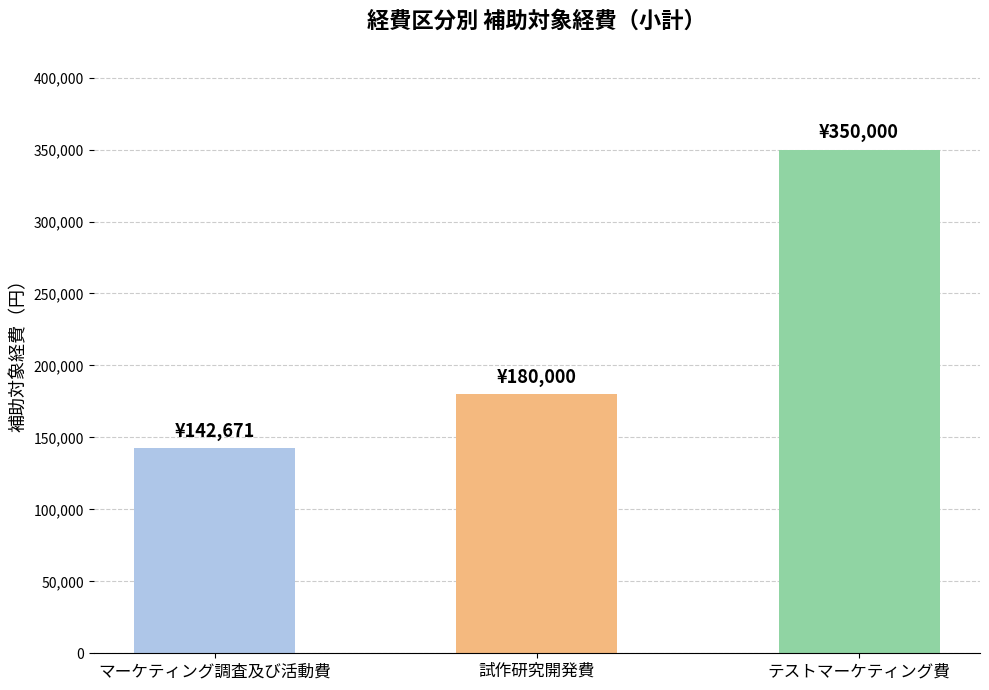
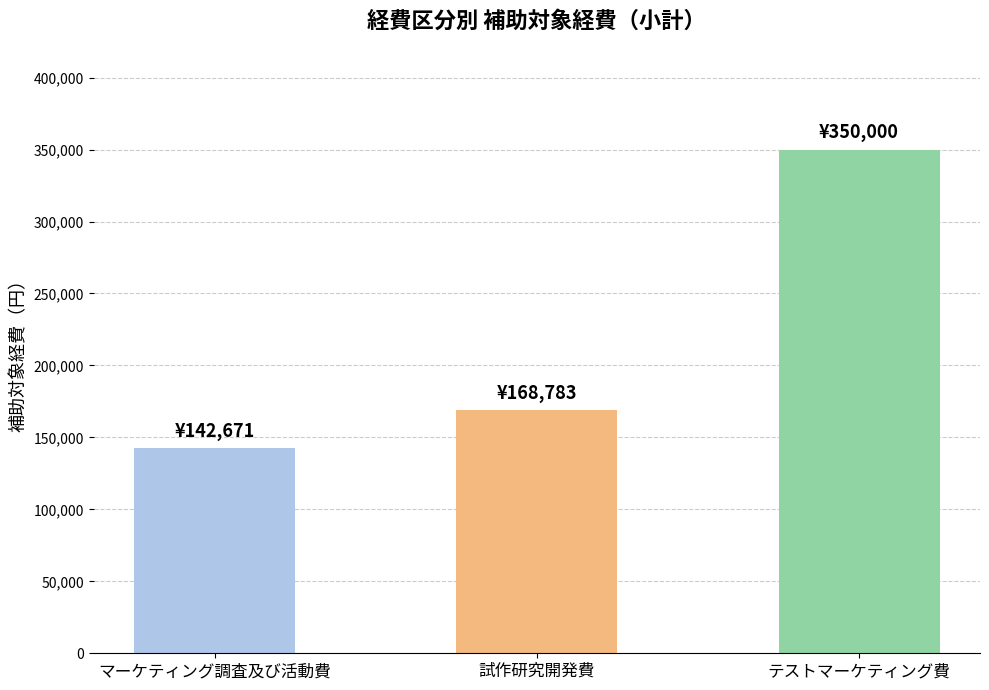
試作研究開発費: ¥180,000 -> ¥168,783
